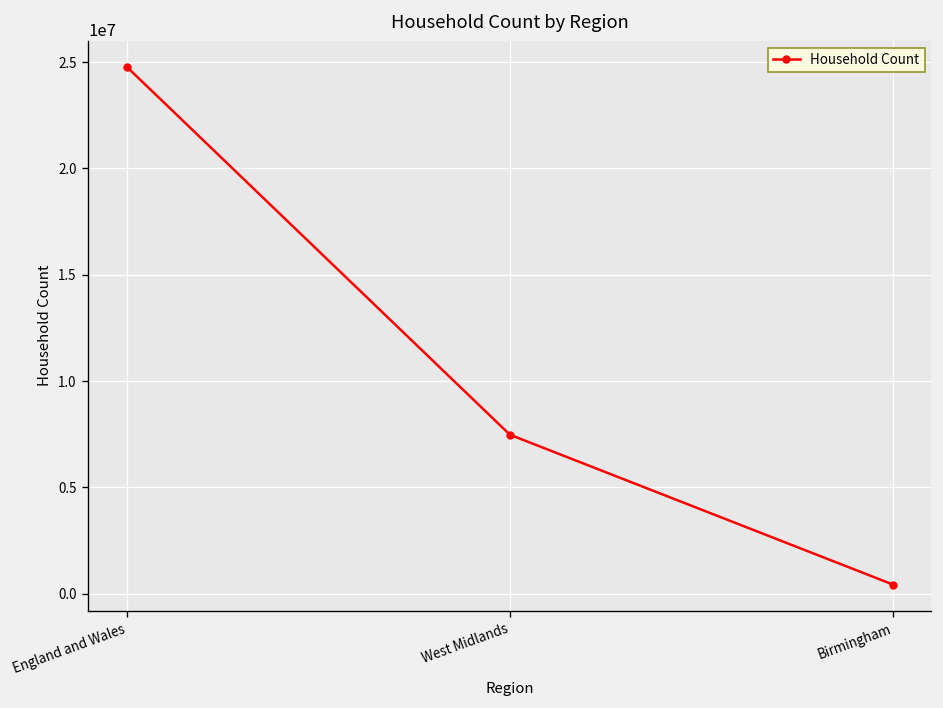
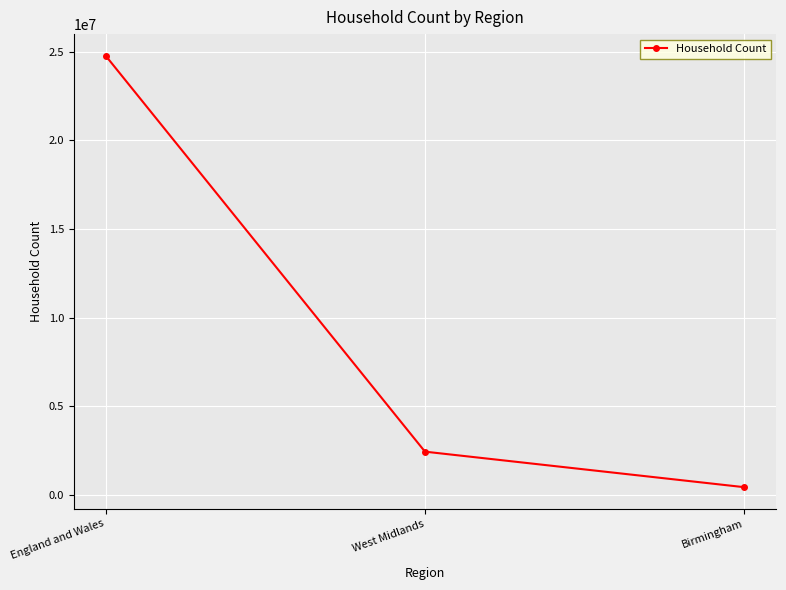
West Midlands: 7500000 -> 2400000
